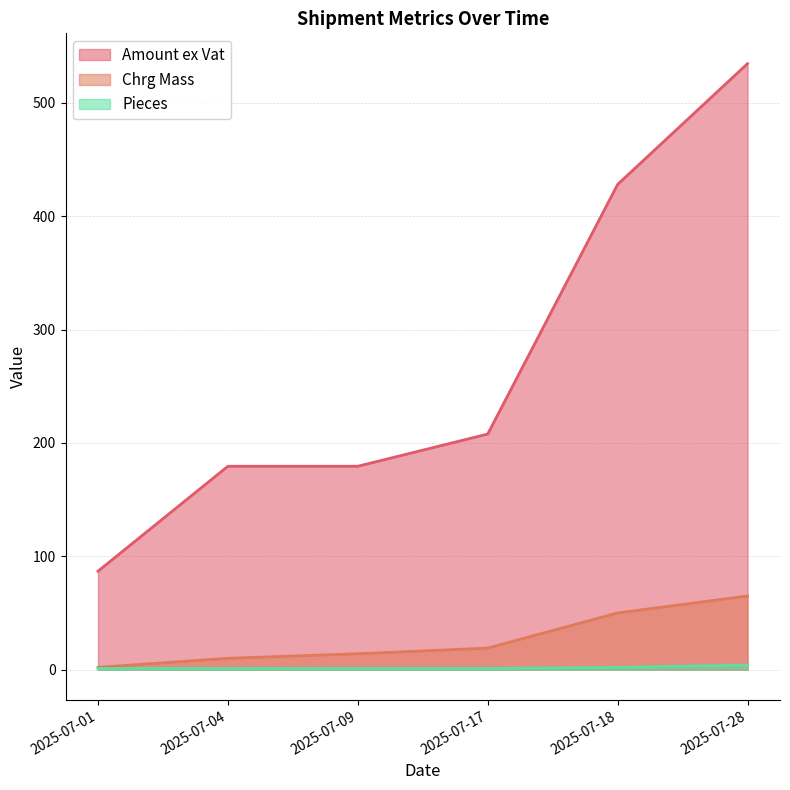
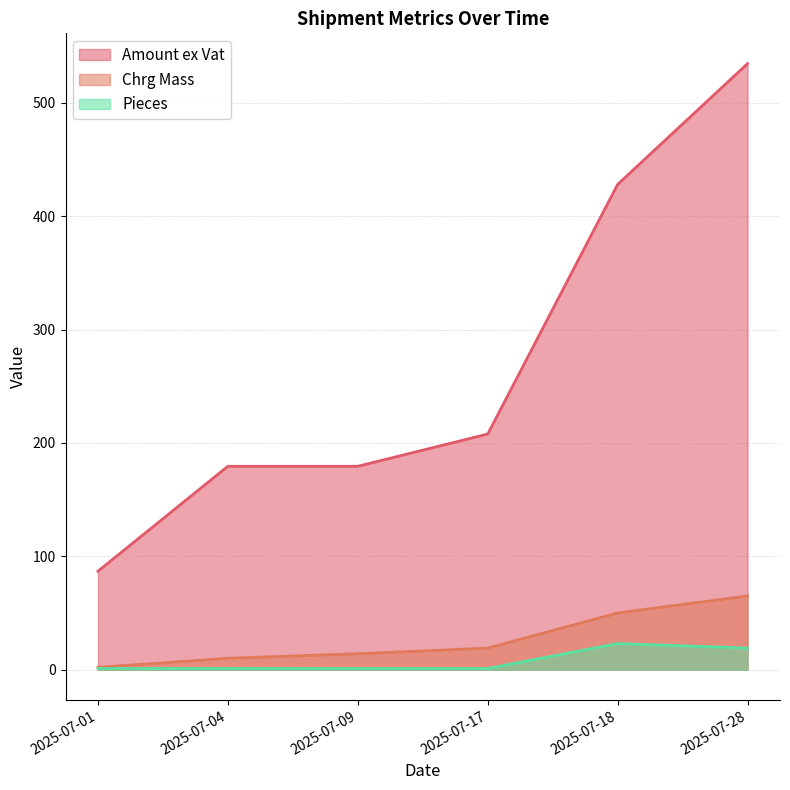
Pieces, 2025-07-18: 2 -> 23
Pieces, 2025-07-28: 4 -> 19
